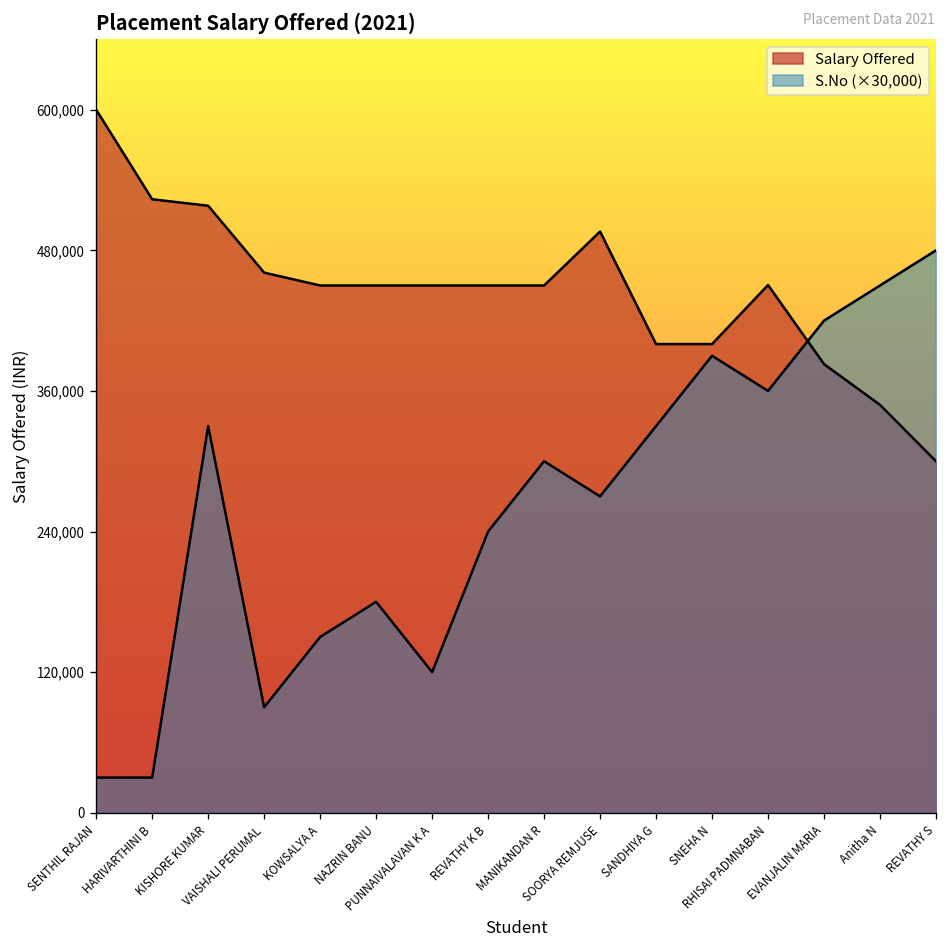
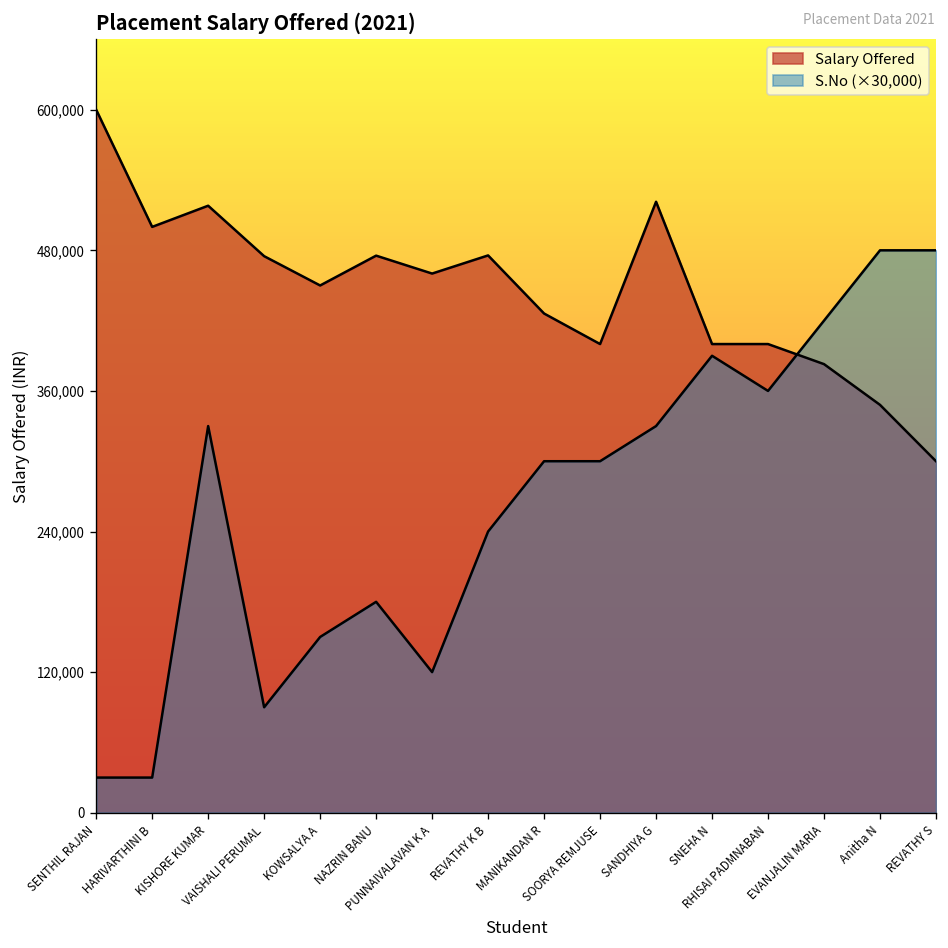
Salary Offered, HARIVARTHINI B: 520,000 -> 500,000
Salary Offered, VAISHALI PERUMAL: 460,000 -> 480,000
Salary Offered, NAZRIN BANU: 450,000 -> 480,000
Salary Offered, PUNNAIVALAVAN K A: 450,000 -> 460,000
Salary Offered, REVATHY K B: 450,000 -> 480,000
Salary Offered, MANIKANDAN R: 450,000 -> 430,000
Salary Offered, SOORYA REMJUSE: 500,000 -> 400,000
S.No (×30,000), SOORYA REMJUSE: 270,000 -> 300,000
Salary Offered, SANDHIYA G: 400,000 -> 520,000
Salary Offered, RHISAI PADMNABAN: 450,000 -> 400,000
S.No (×30,000), Anitha N: 450,000 -> 480,000
